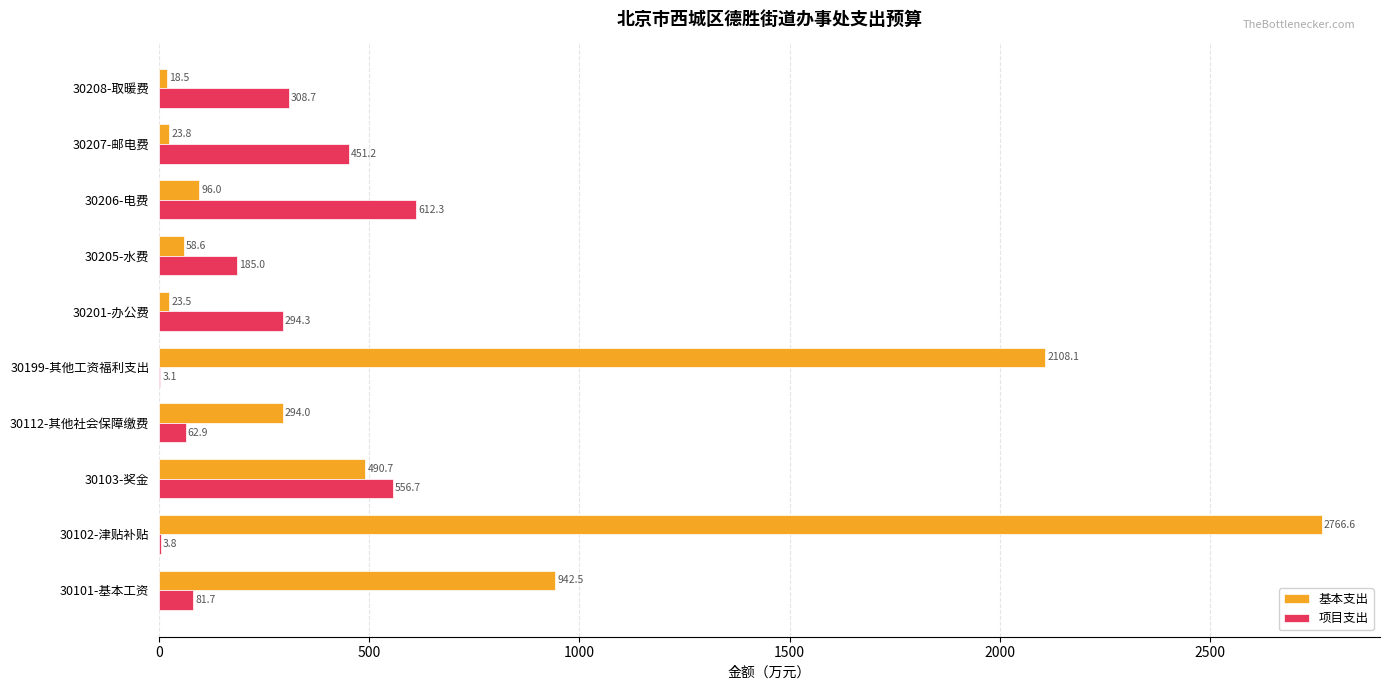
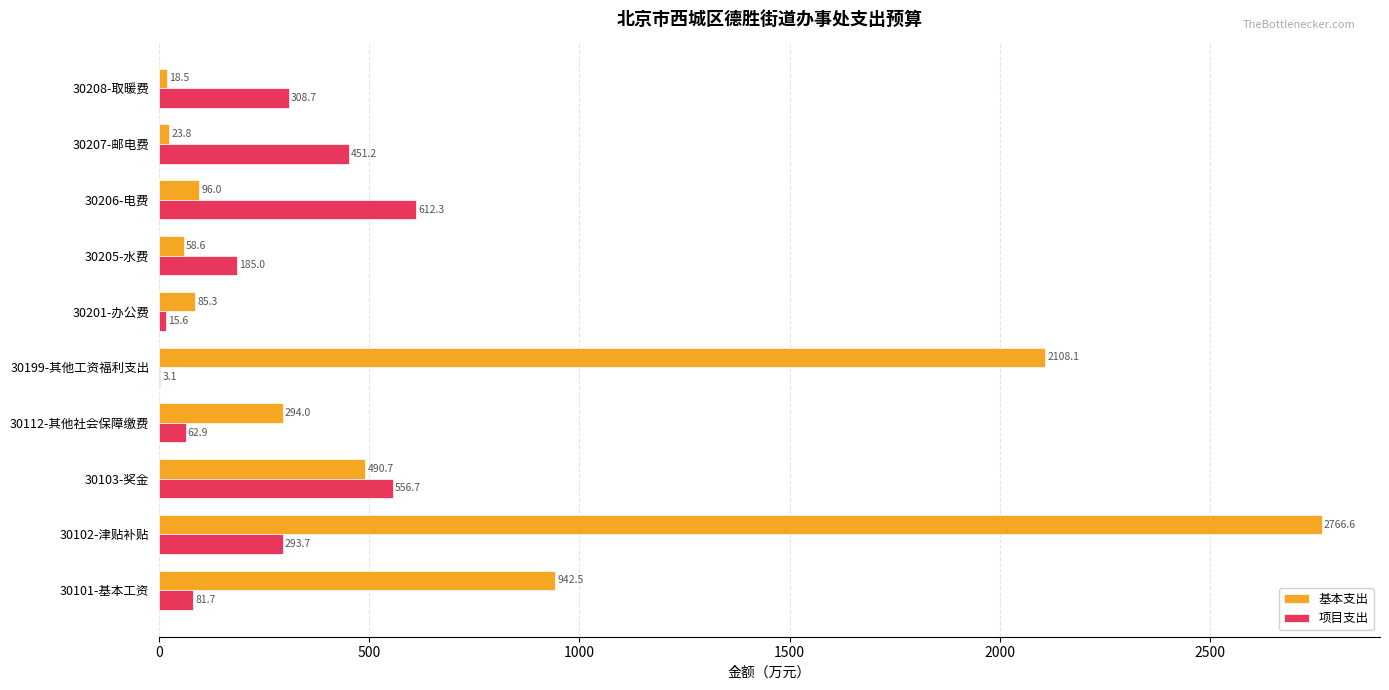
基本支出, 30201-办公费: 23.5 -> 85.3
项目支出, 30201-办公费: 294.3 -> 15.6
项目支出, 30102-津贴补贴: 3.8 -> 293.7
